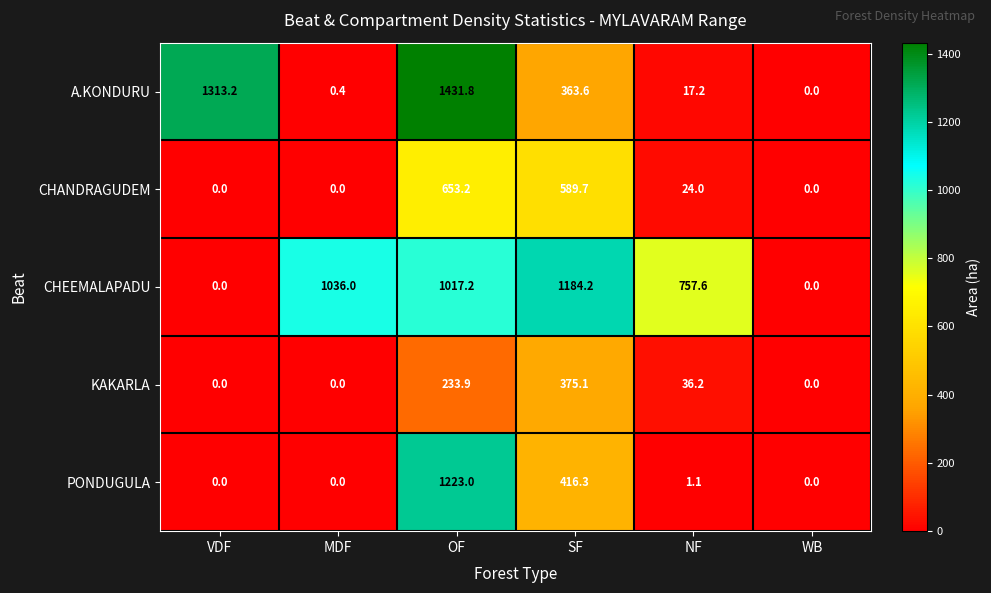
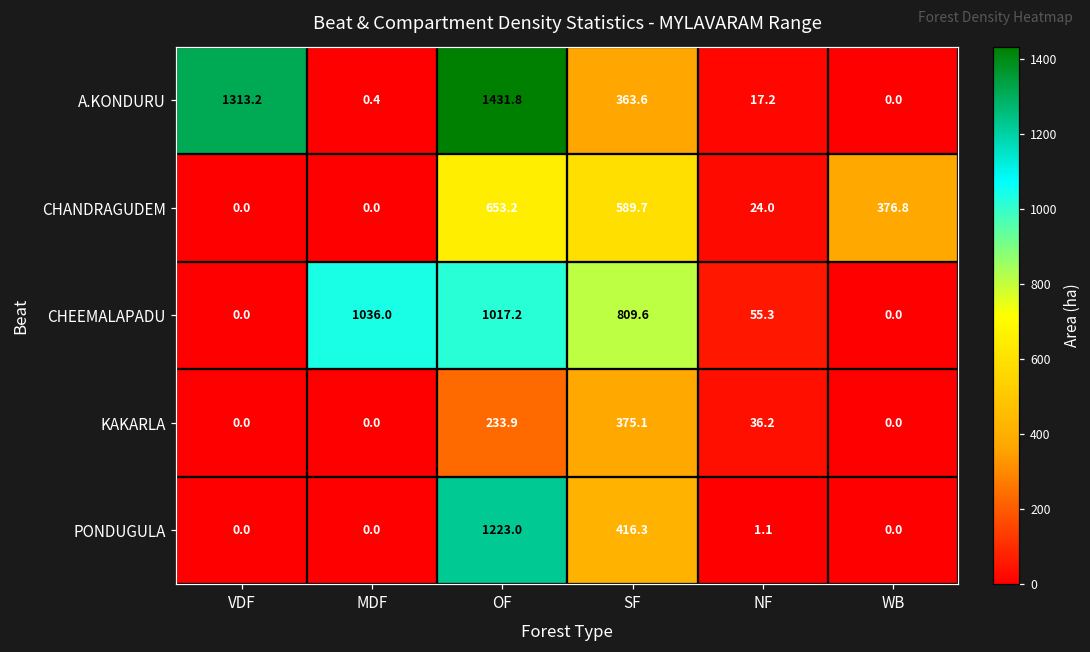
CHANDRAGUDEM, WB: 0.0 -> 376.8
CHEEMALAPADU, SF: 1184.2 -> 809.6
CHEEMALAPADU, NF: 757.6 -> 55.3
